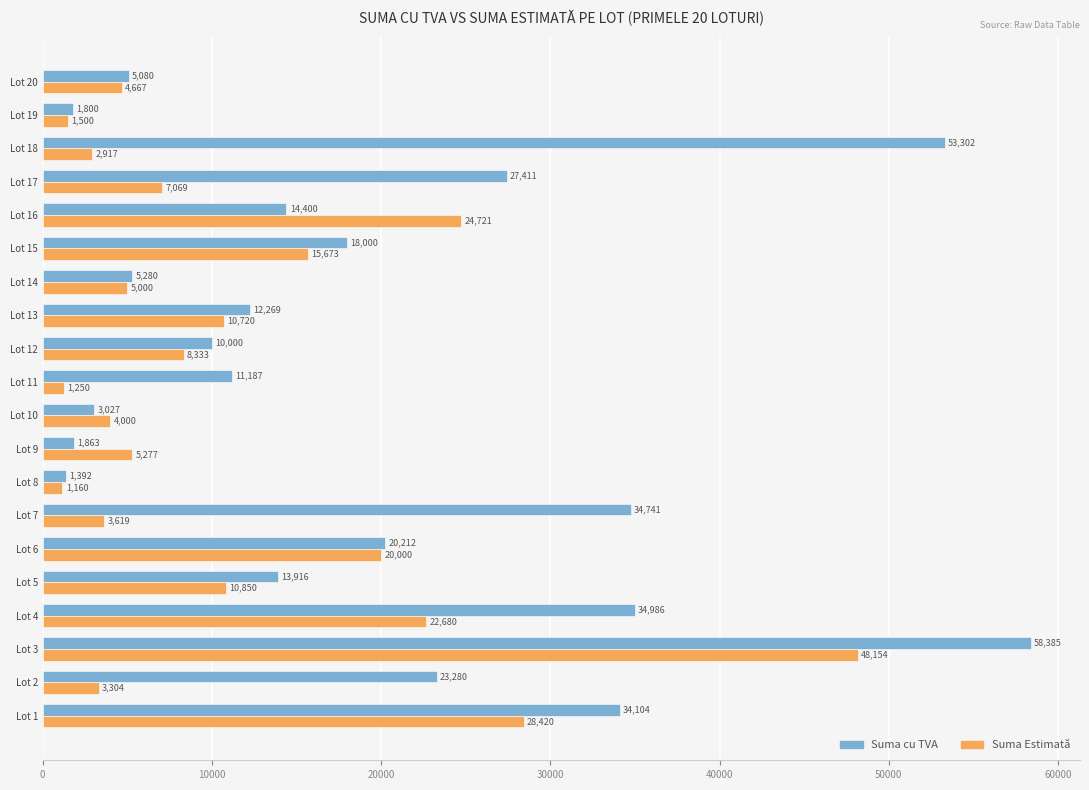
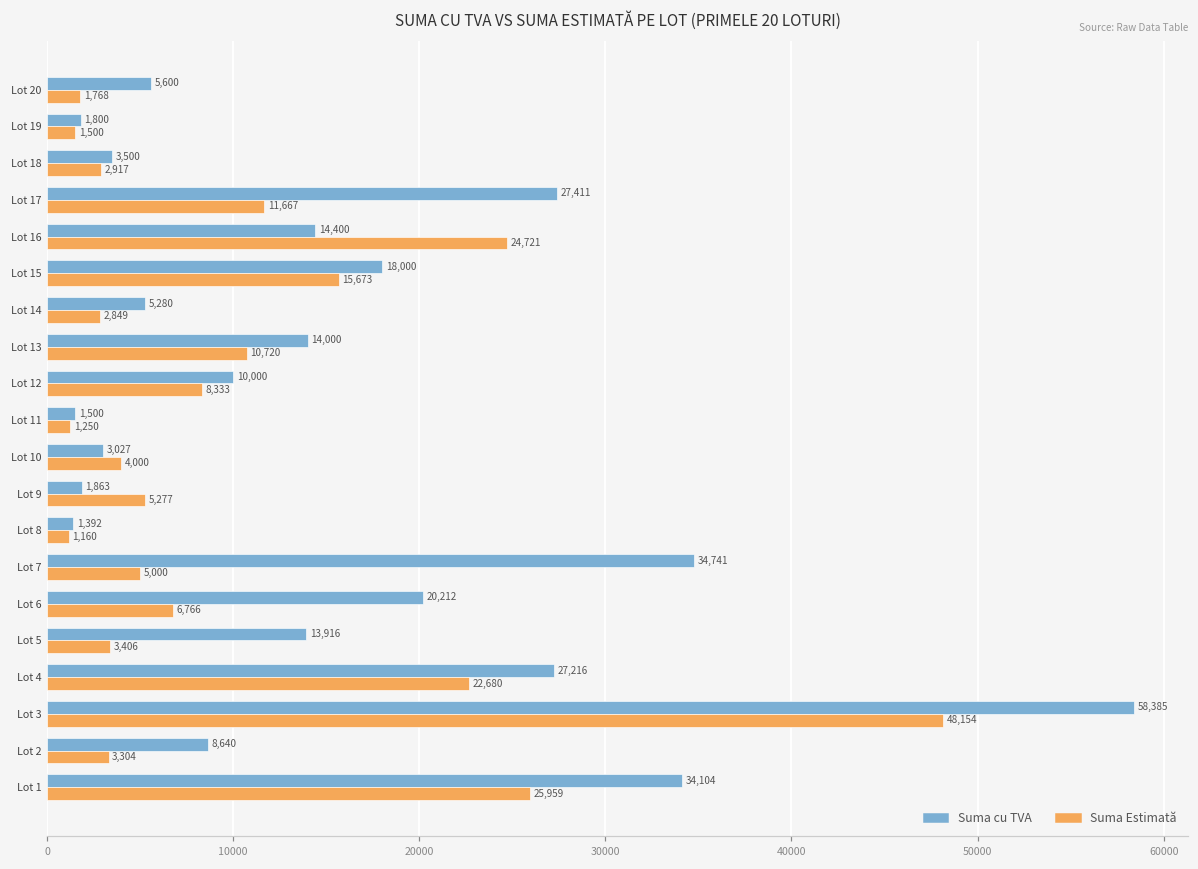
Suma cu TVA, Lot 20: 5,080 -> 5,600
Suma Estimată, Lot 20: 4,667 -> 1,768
Suma cu TVA, Lot 18: 53,302 -> 3,500
Suma Estimată, Lot 17: 7,069 -> 11,667
Suma Estimată, Lot 14: 5,000 -> 2,849
Suma cu TVA, Lot 13: 12,269 -> 14,000
Suma cu TVA, Lot 11: 11,187 -> 1,500
Suma Estimată, Lot 7: 3,619 -> 5,000
Suma Estimată, Lot 6: 20,000 -> 6,766
Suma Estimată, Lot 5: 10,850 -> 3,406
Suma cu TVA, Lot 4: 34,986 -> 27,216
Suma cu TVA, Lot 2: 23,280 -> 8,640
Suma Estimată, Lot 1: 28,420 -> 25,959
